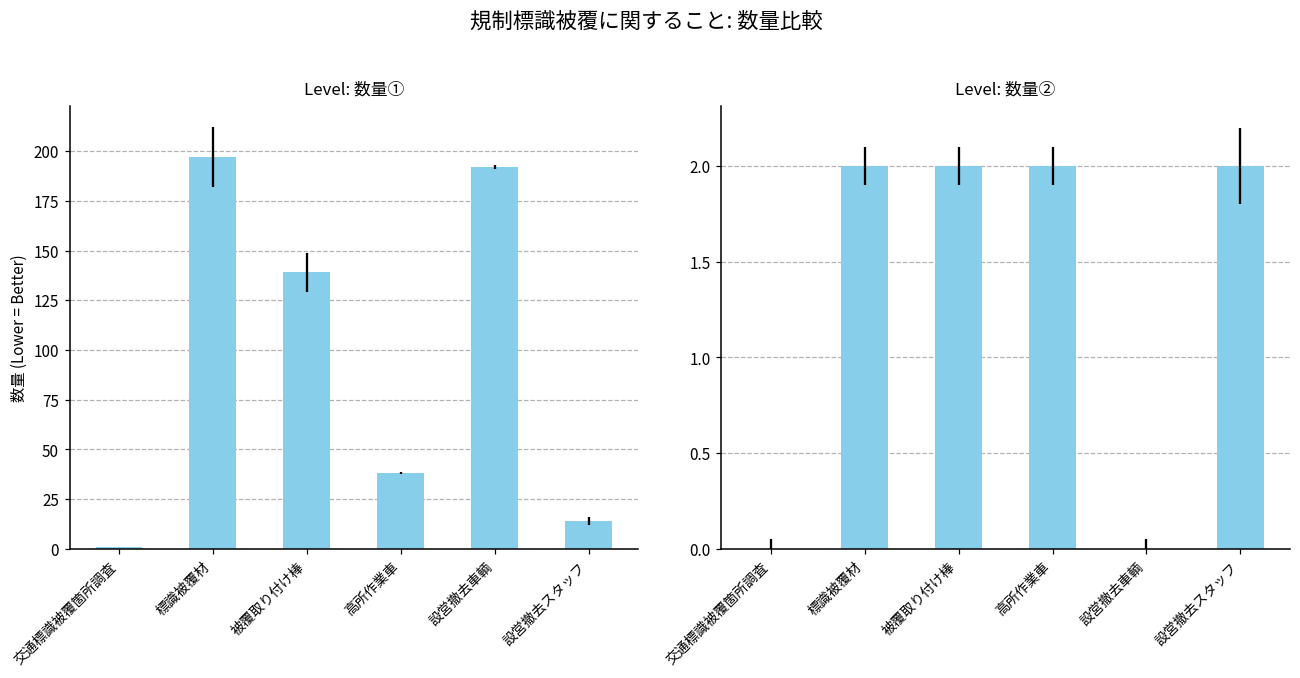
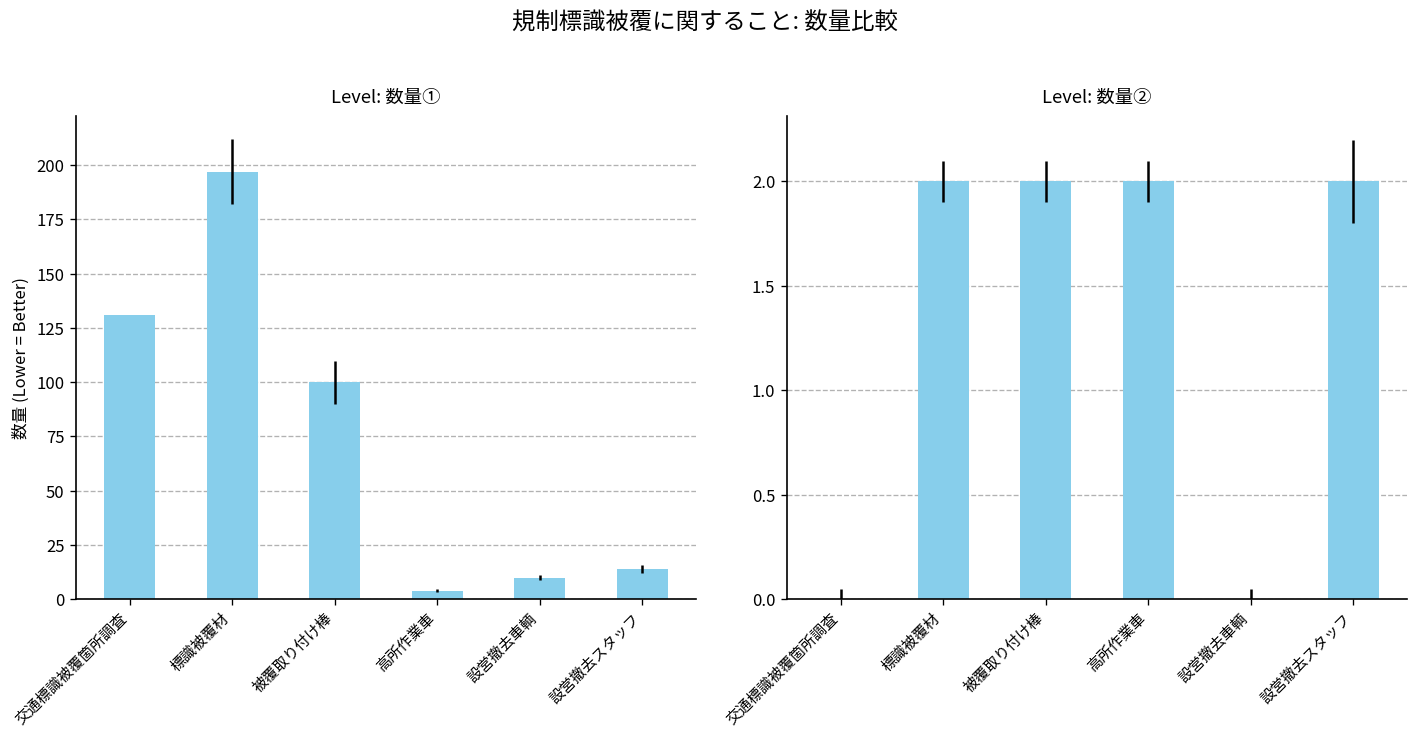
Level: 数量①, 交通標識被覆箇所調査: 1 -> 131
Level: 数量①, 被覆取り付け棒: 139 -> 100
Level: 数量①, 高所作業車: 38 -> 4
Level: 数量①, 設営撤去車輌: 192 -> 10
